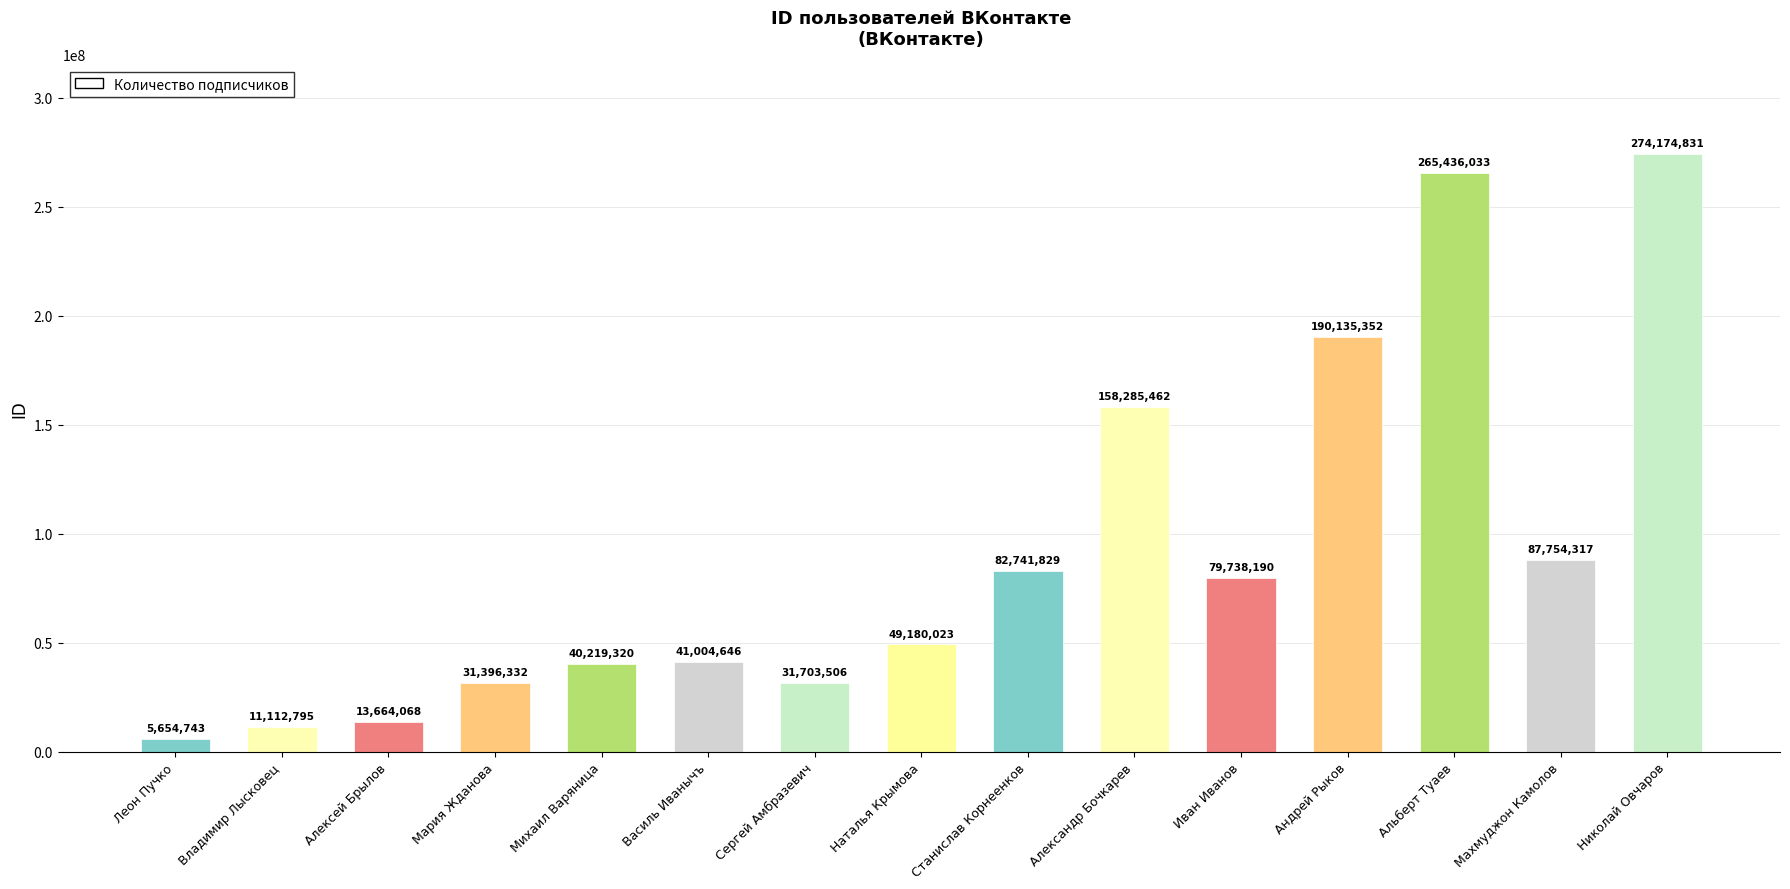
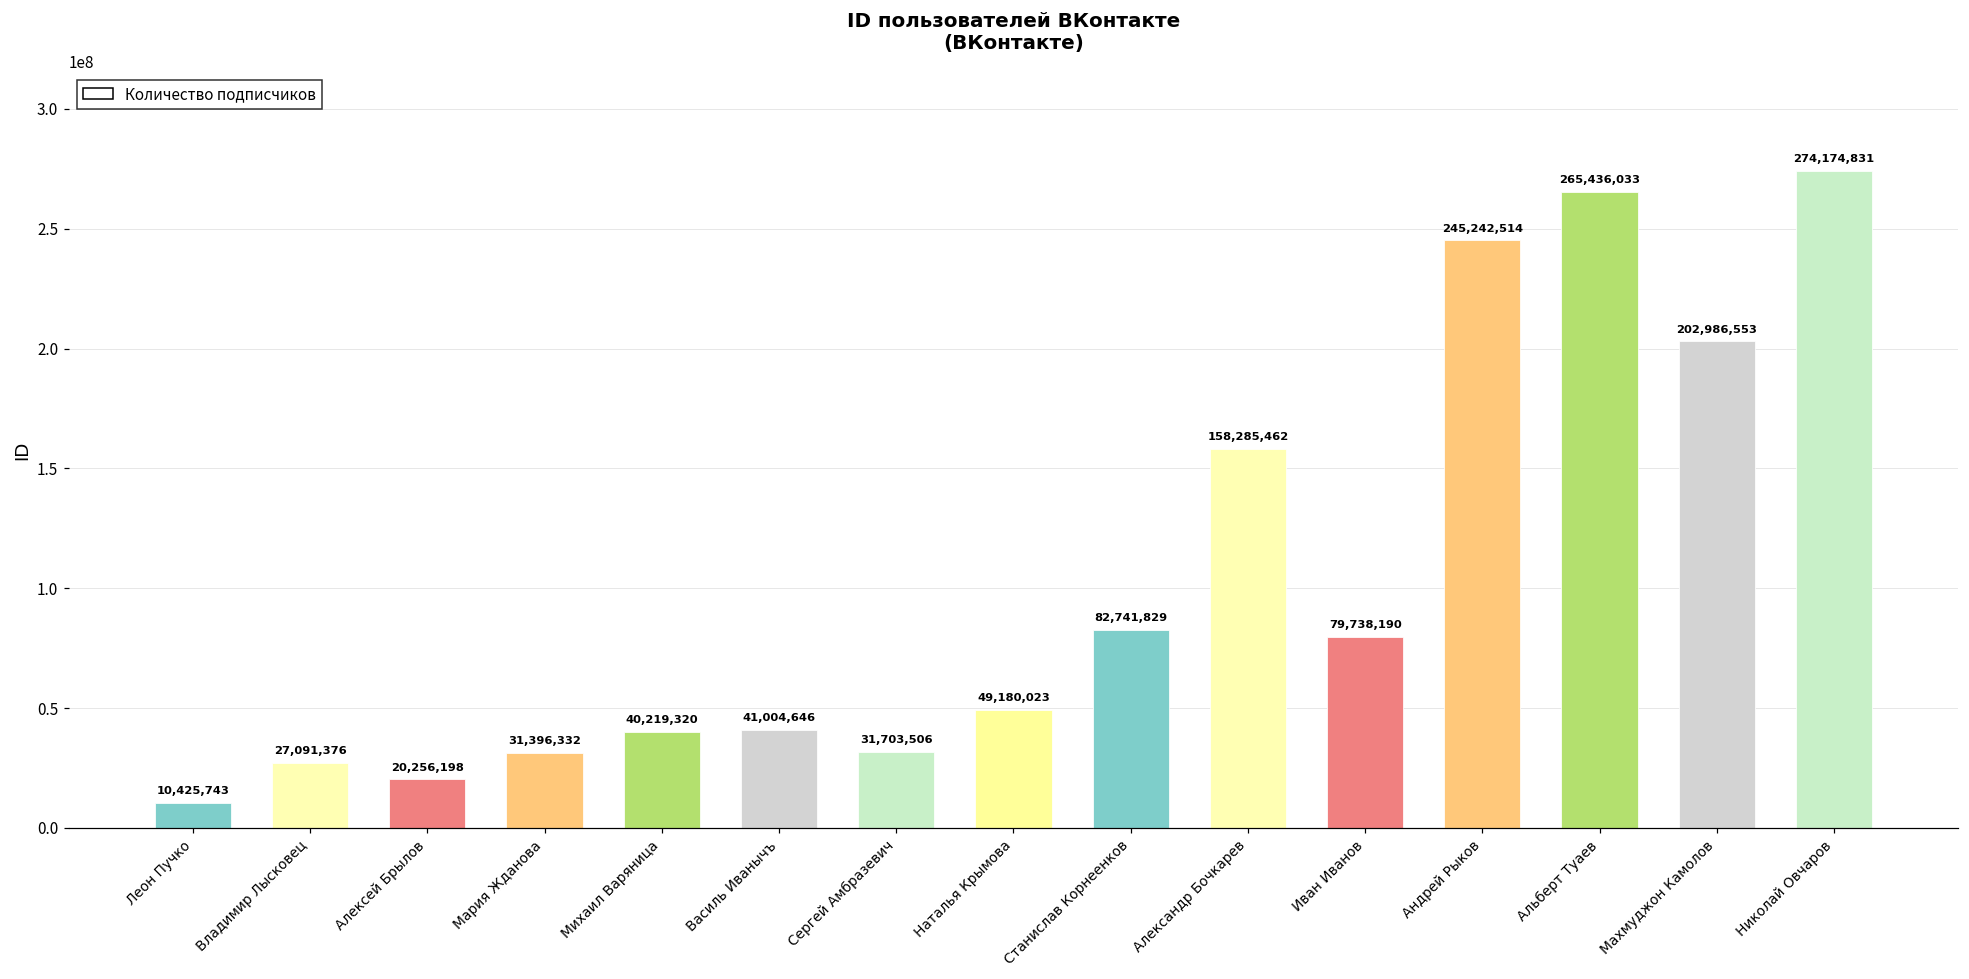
Леон Пучко: 5,654,743 -> 10,425,743
Владимир Лысковец: 11,112,795 -> 27,091,376
Алексей Брылов: 13,664,068 -> 20,256,198
Андрей Рыков: 190,135,352 -> 245,242,514
Махмуджон Камолов: 87,754,317 -> 202,986,553
